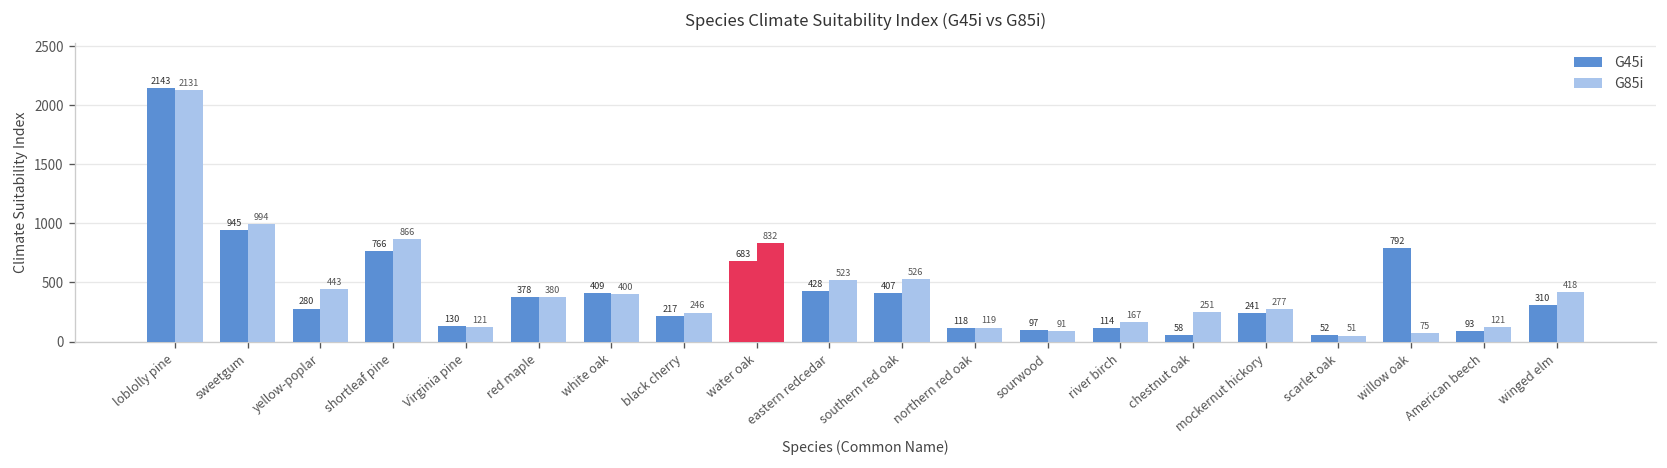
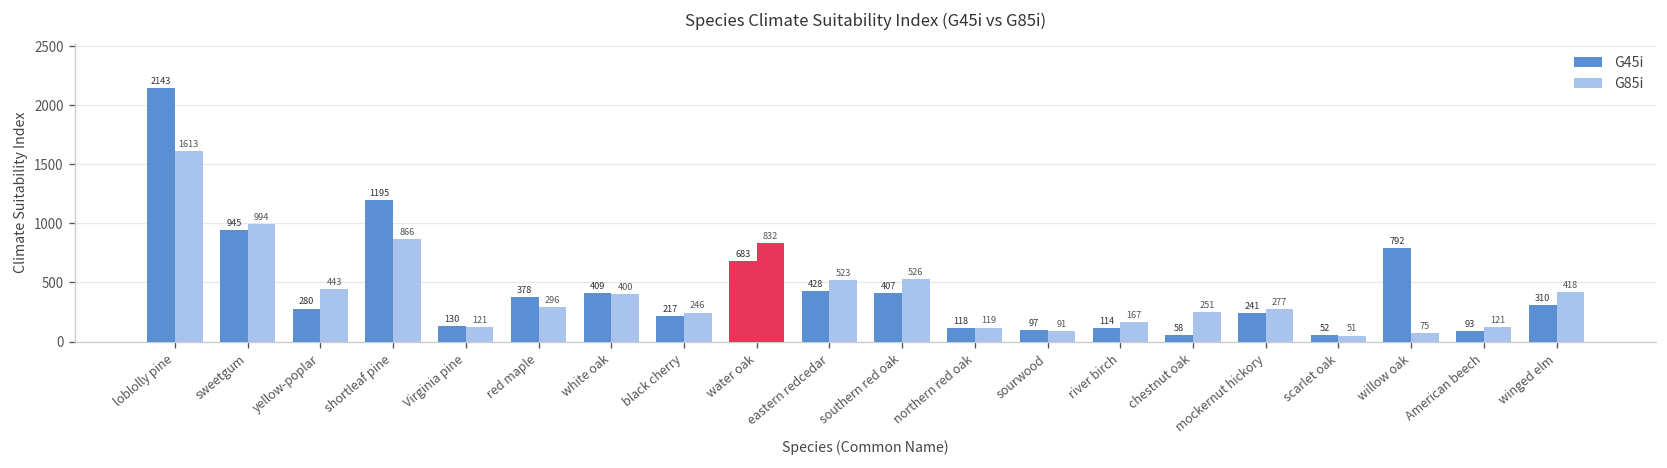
G85i, loblolly pine: 2131 -> 1613
G45i, shortleaf pine: 766 -> 1195
G85i, red maple: 380 -> 296
